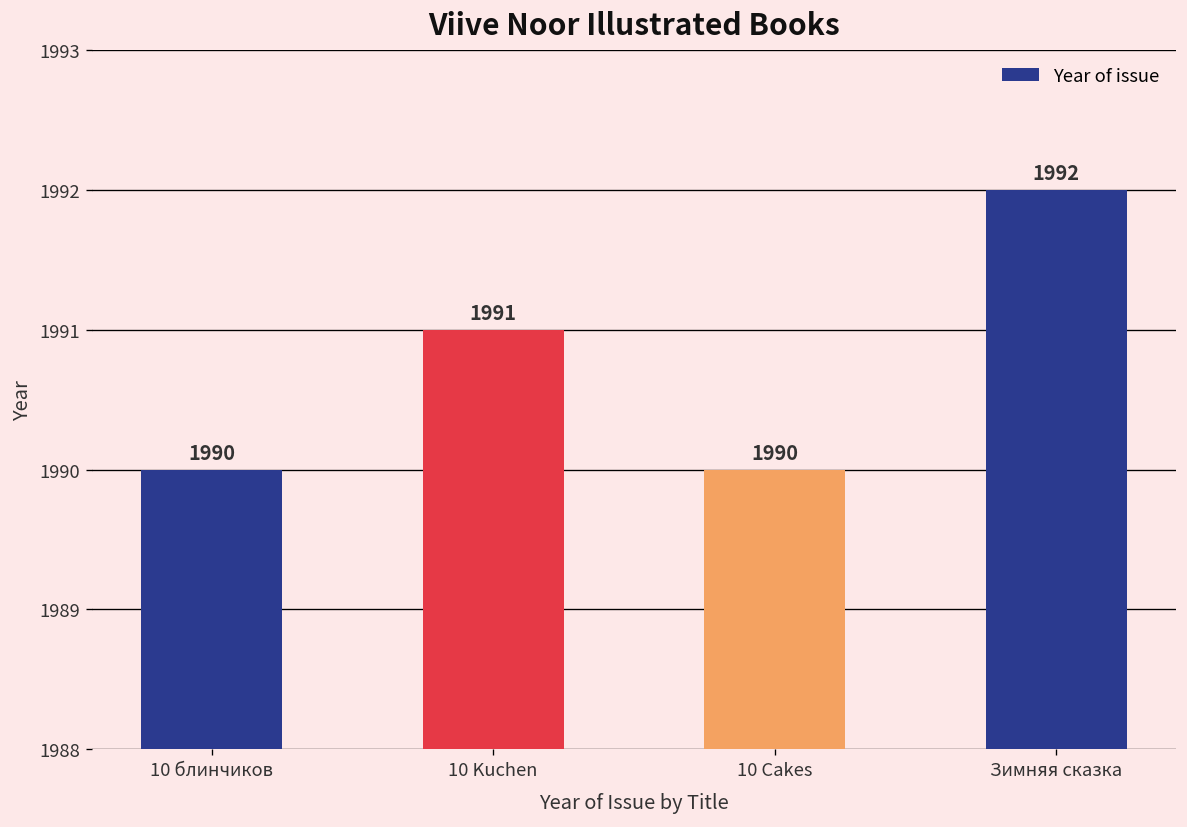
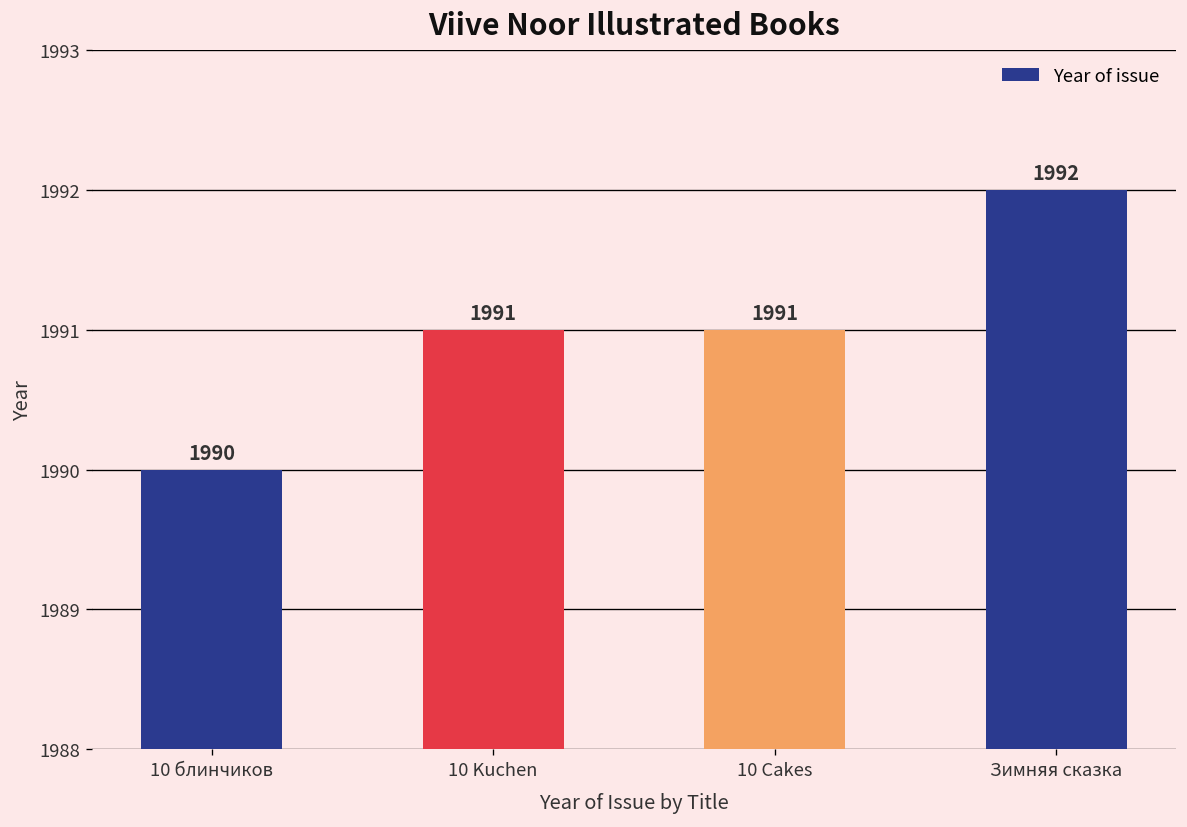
10 Cakes: 1990 -> 1991
